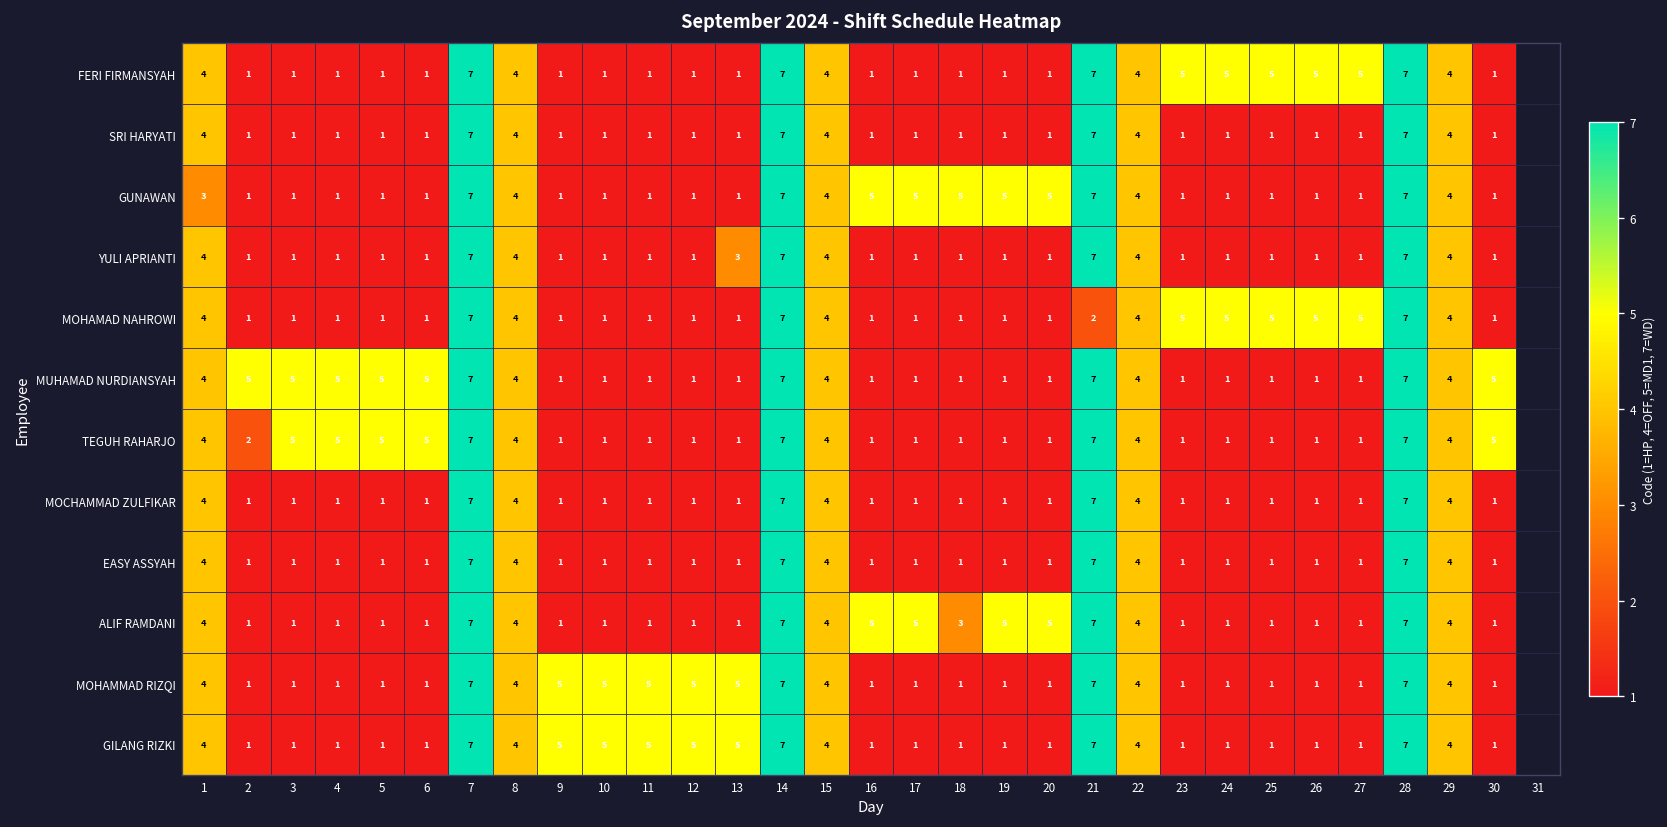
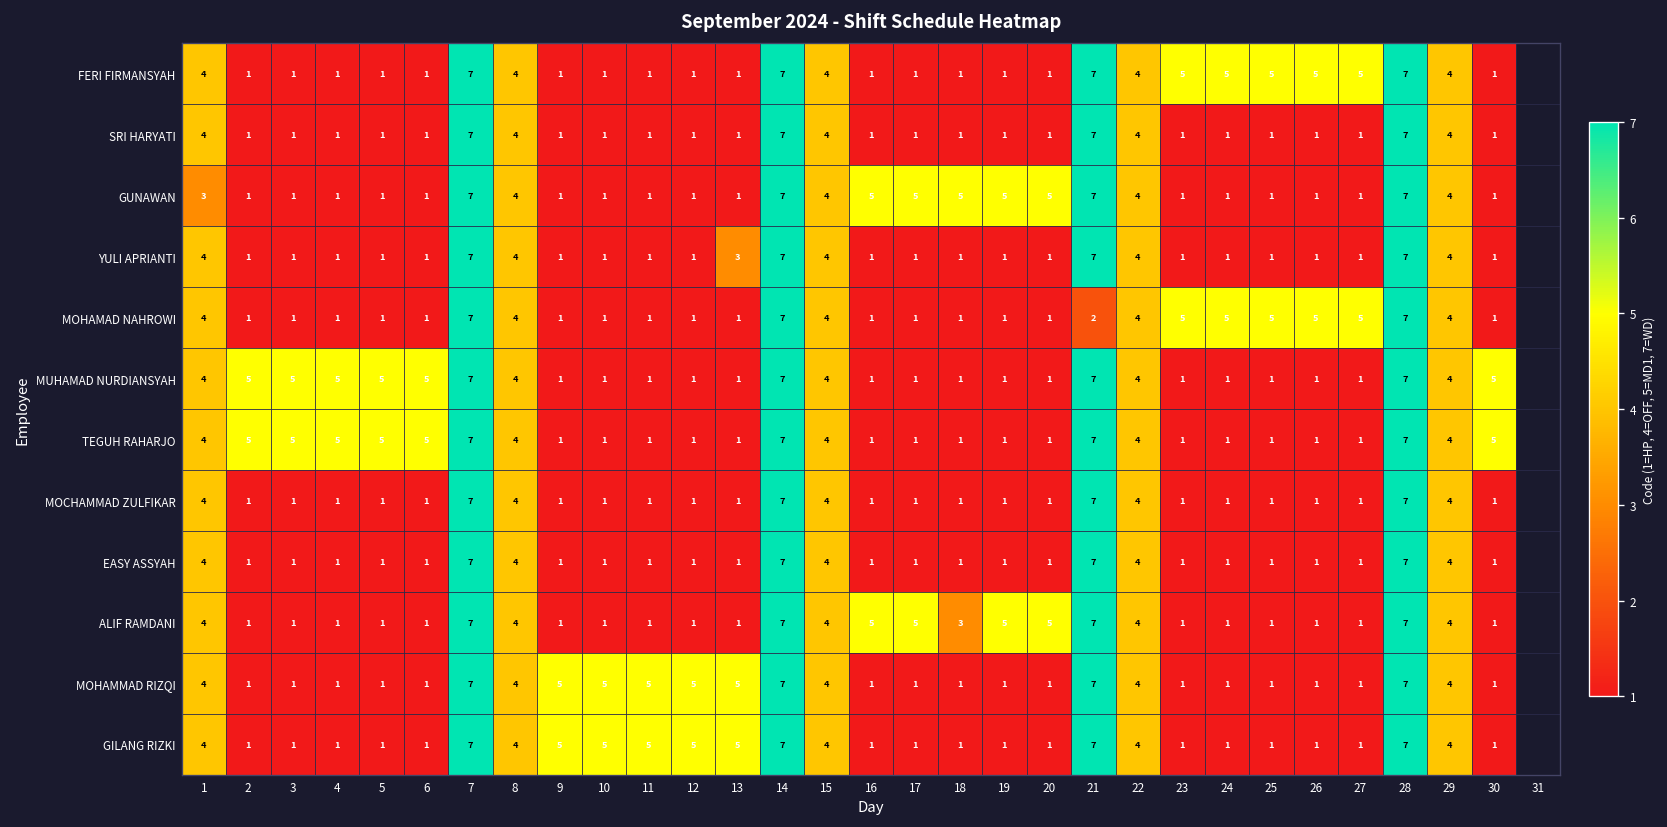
TEGUH RAHARJO, 2: 2 -> 5
